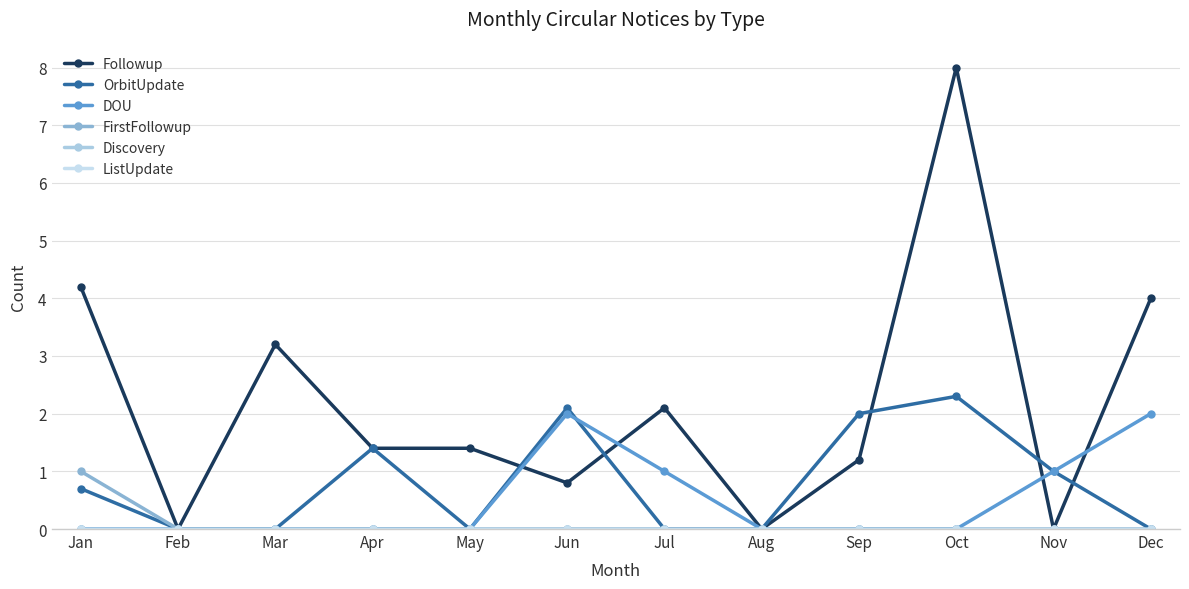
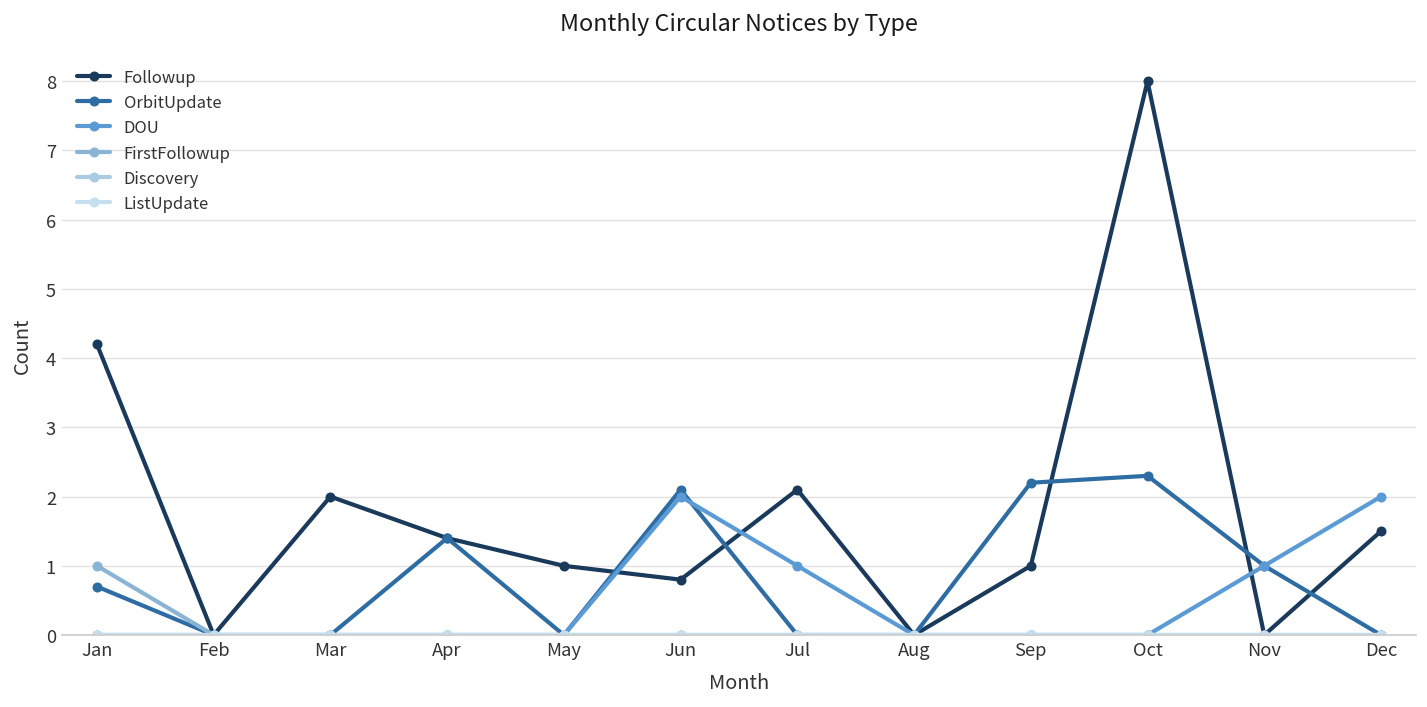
Followup, Mar: 3.2 -> 2.0
Followup, May: 1.4 -> 1.0
Followup, Sep: 1.2 -> 1.0
OrbitUpdate, Sep: 2.0 -> 2.2
Followup, Dec: 4.0 -> 1.5
